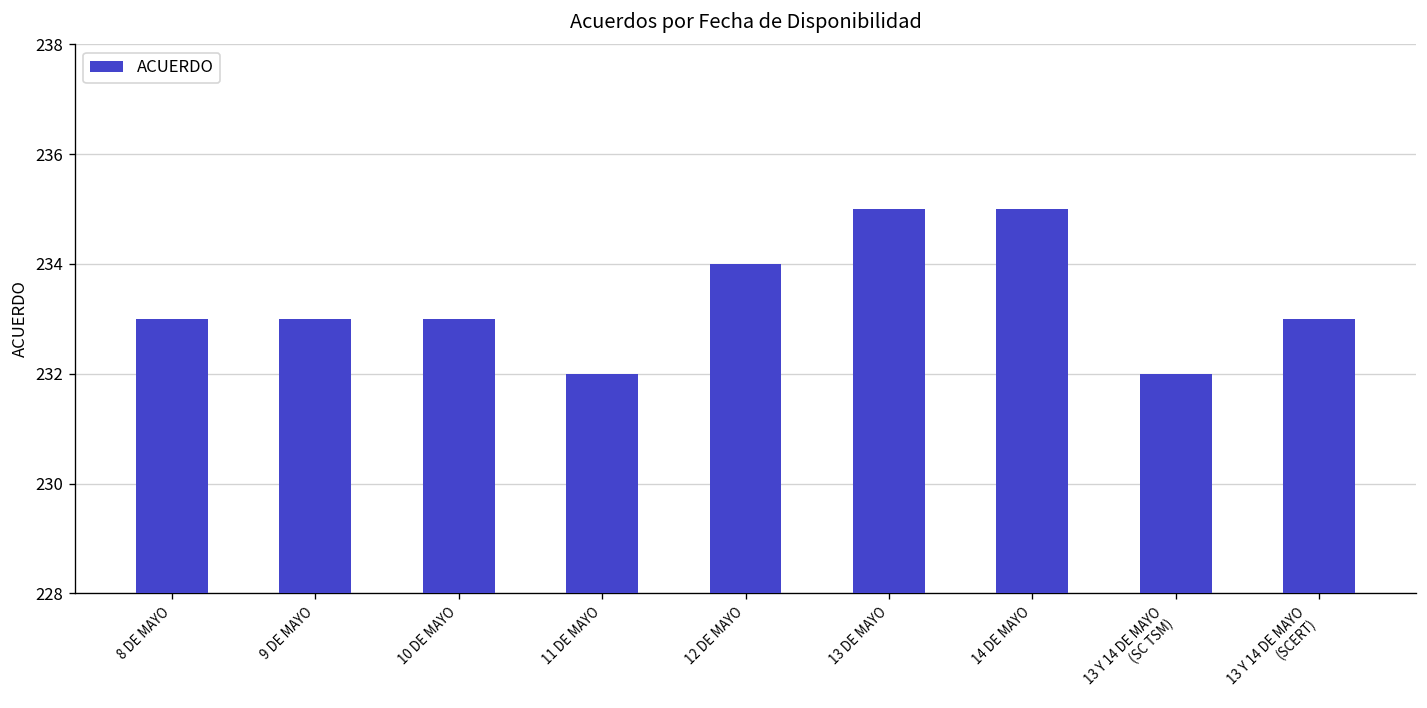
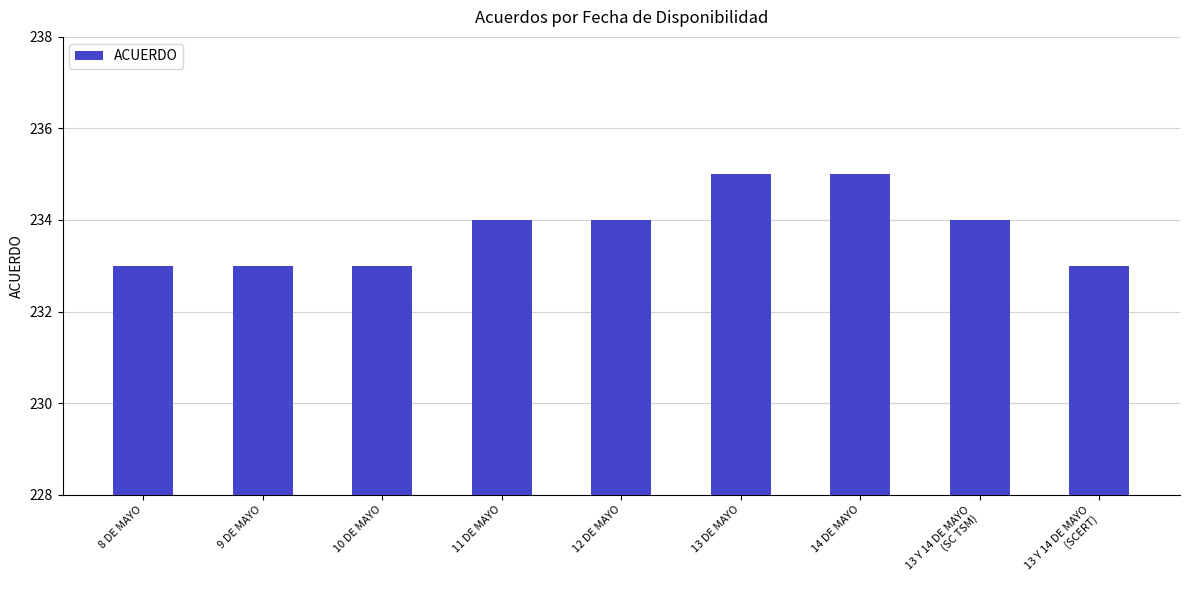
11 DE MAYO: 232 -> 234
13 Y 14 DE MAYO (SC TSM): 232 -> 234
